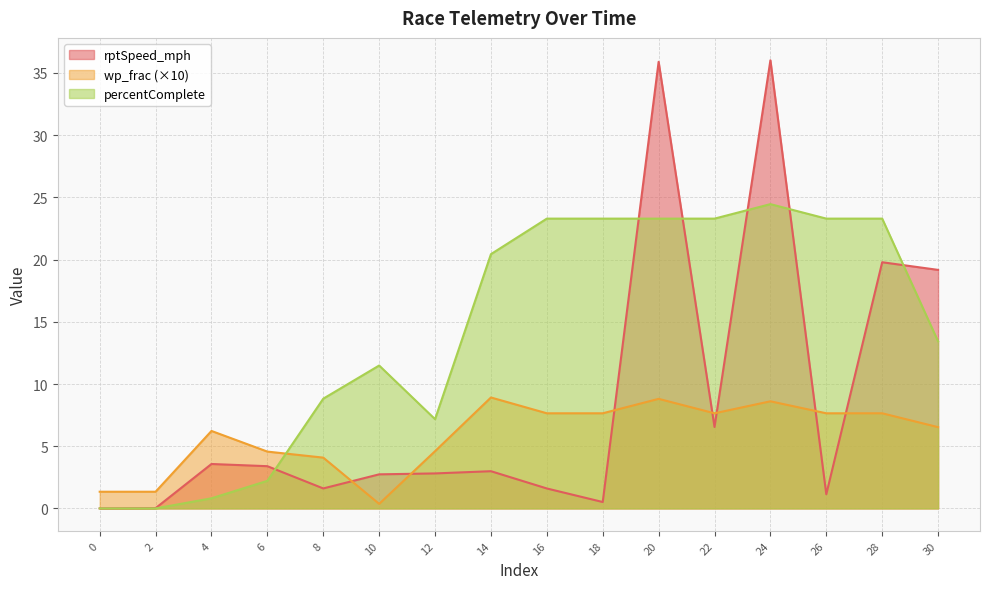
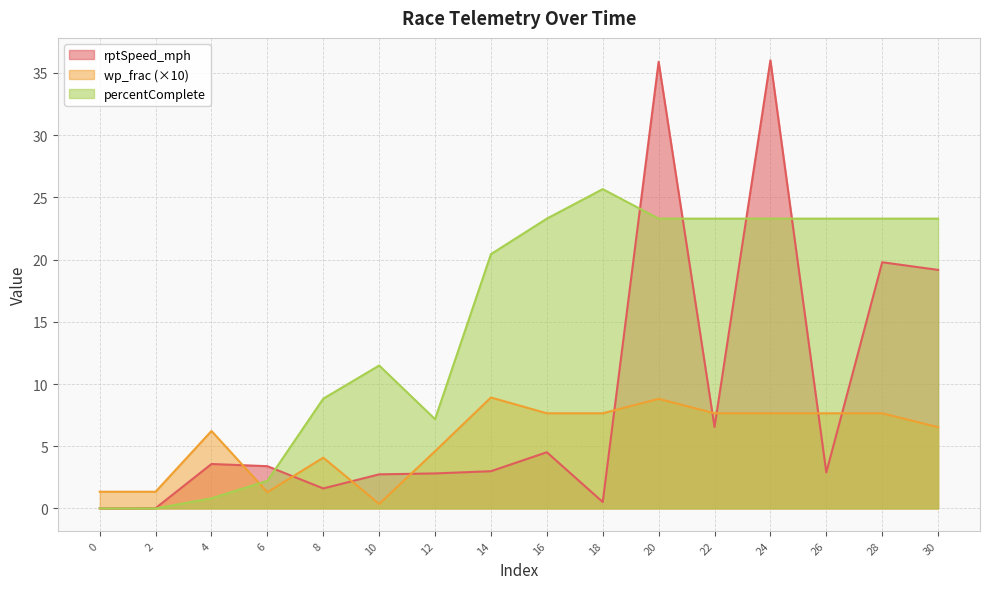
wp_frac (×10), 6: 4.6 -> 1.3
rptSpeed_mph, 16: 1.6 -> 4.5
percentComplete, 18: 23.3 -> 25.7
wp_frac (×10), 24: 8.6 -> 7.6
percentComplete, 24: 24.5 -> 23.3
rptSpeed_mph, 26: 1.1 -> 2.9
percentComplete, 30: 13.4 -> 23.3
